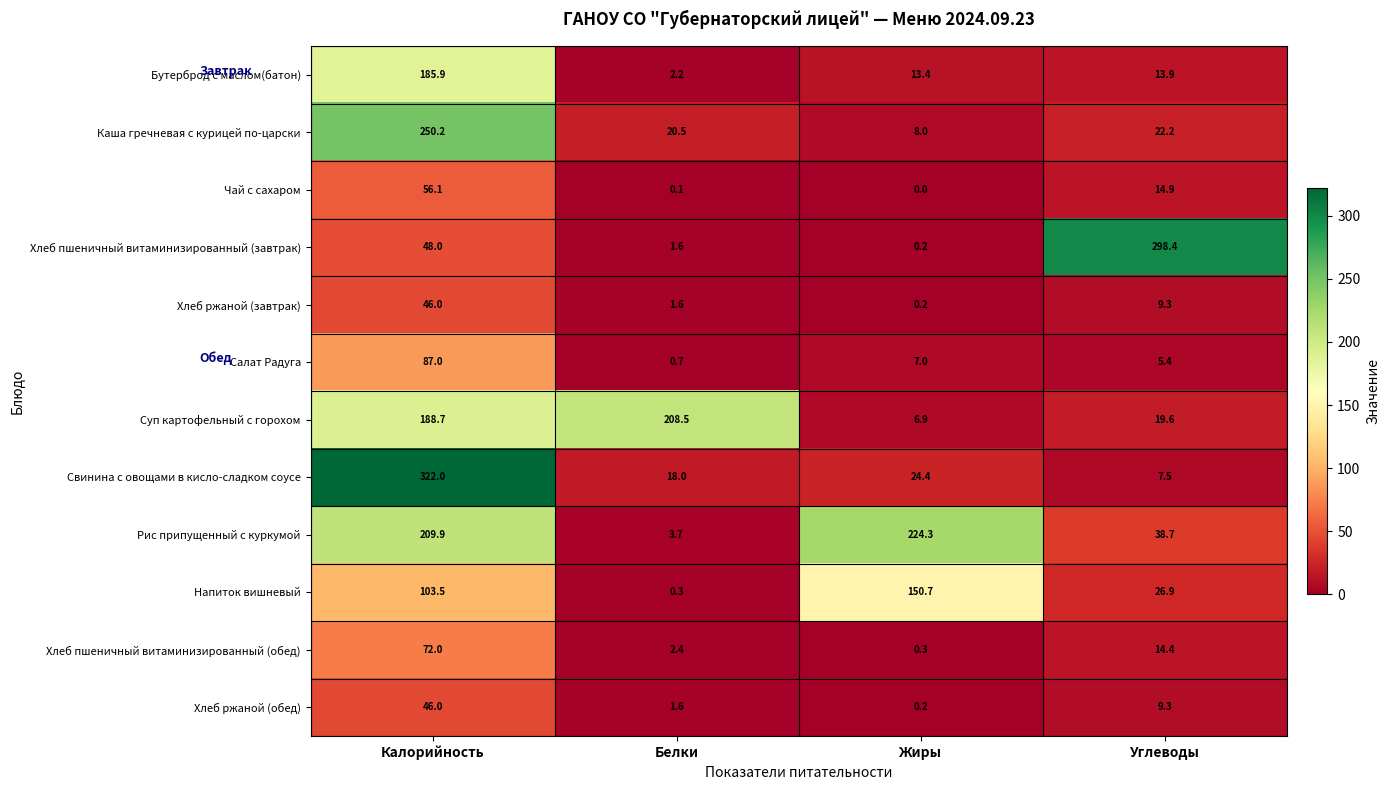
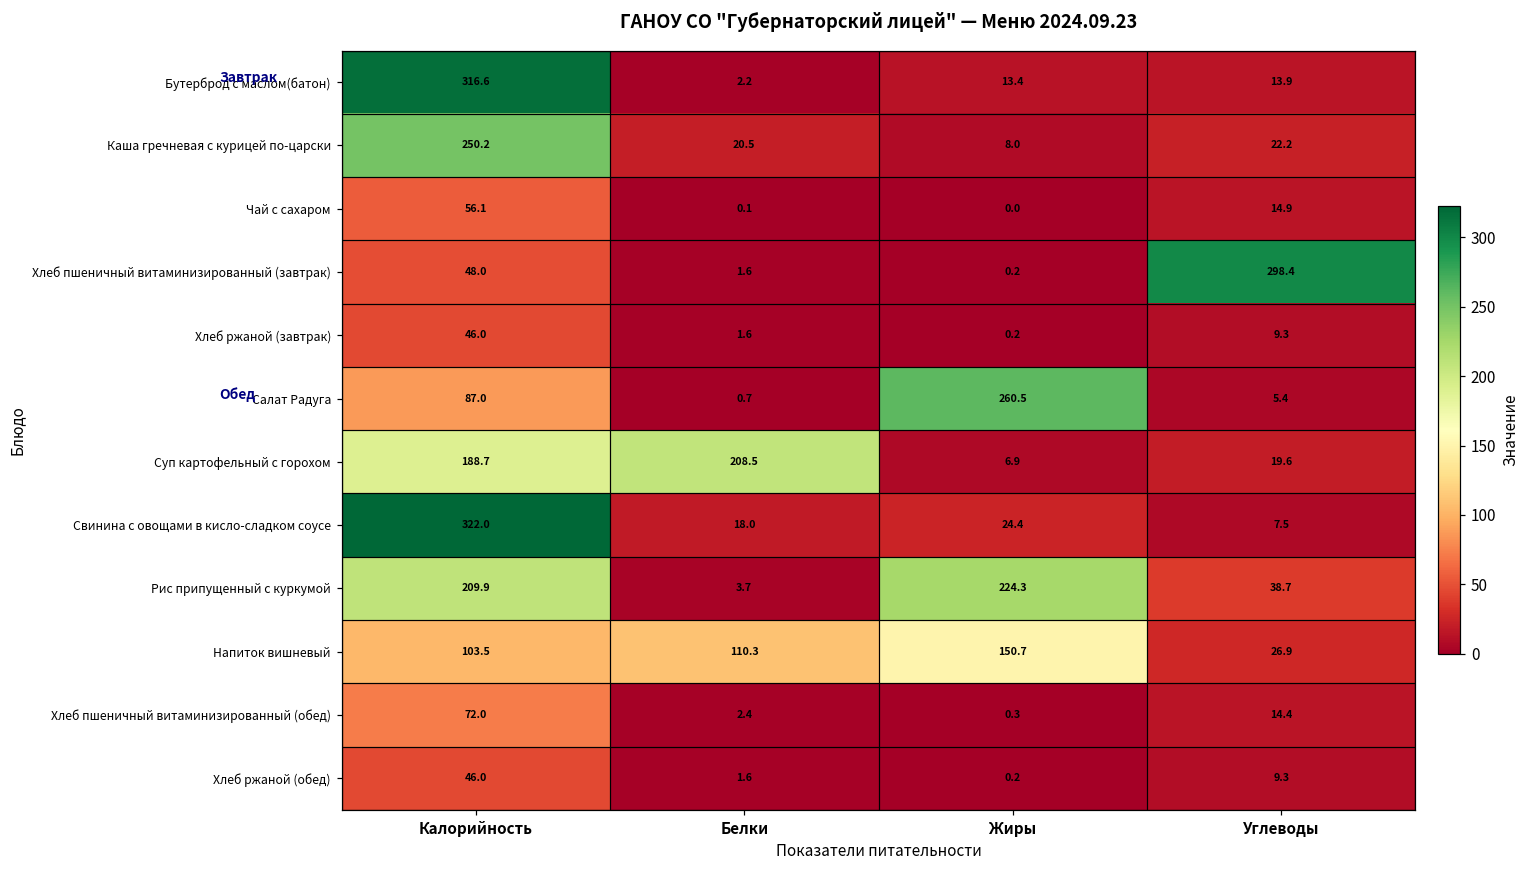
Бутерброд с маслом(батон), Калорийность: 185.9 -> 316.6
Салат Радуга, Жиры: 7.0 -> 260.5
Напиток вишневый, Белки: 0.3 -> 110.3
